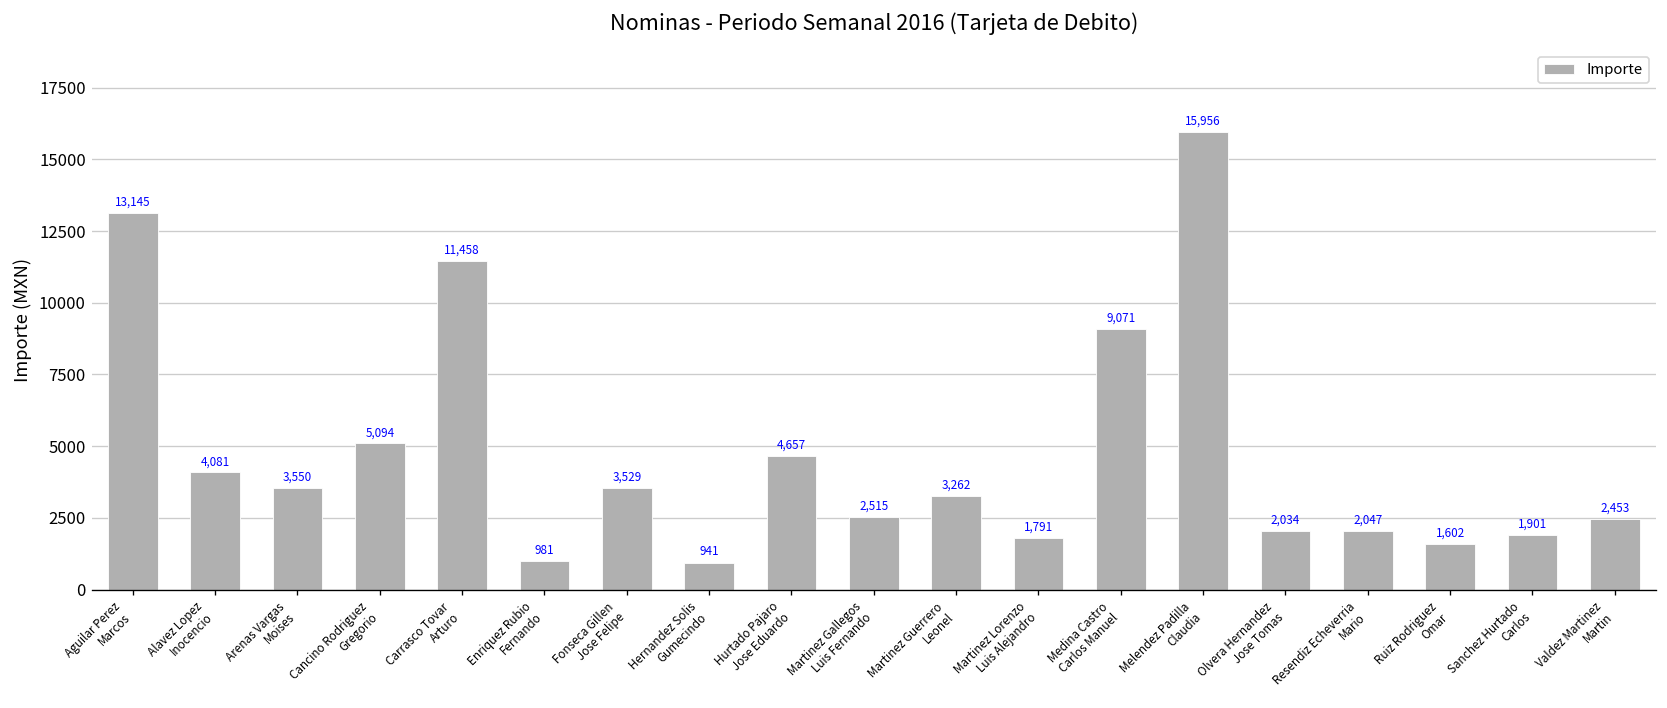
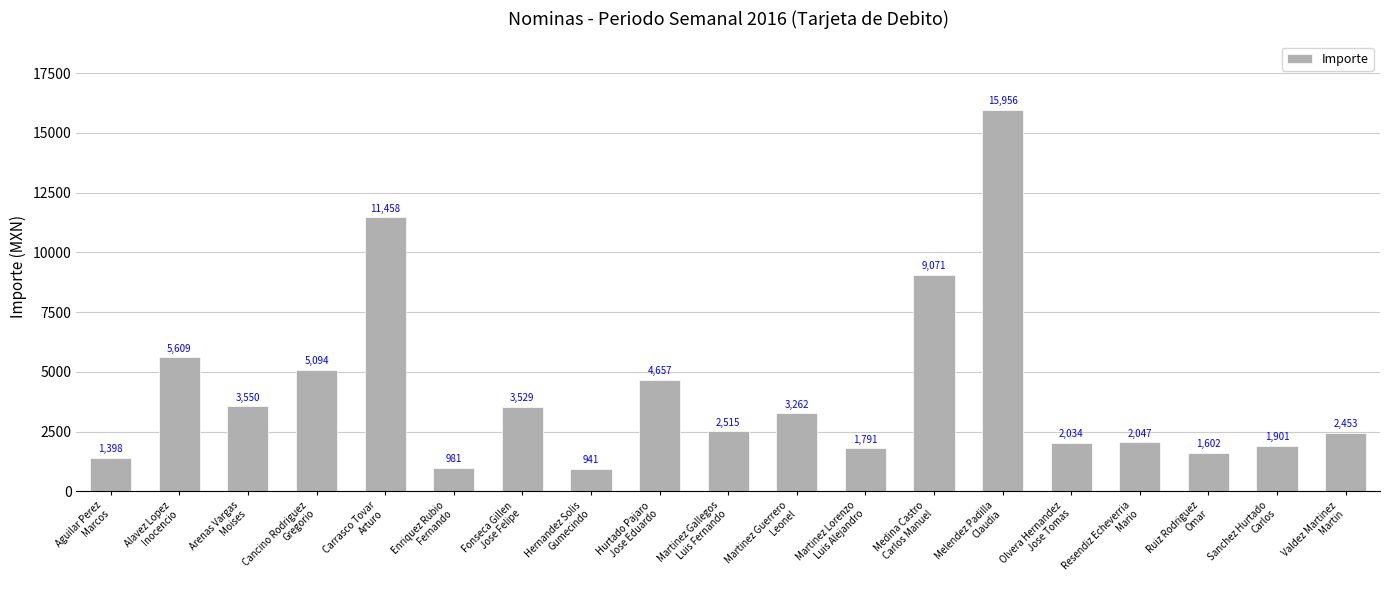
Aguilar Perez Marcos: 13,145 -> 1,398
Alavez Lopez Inocencio: 4,081 -> 5,609
